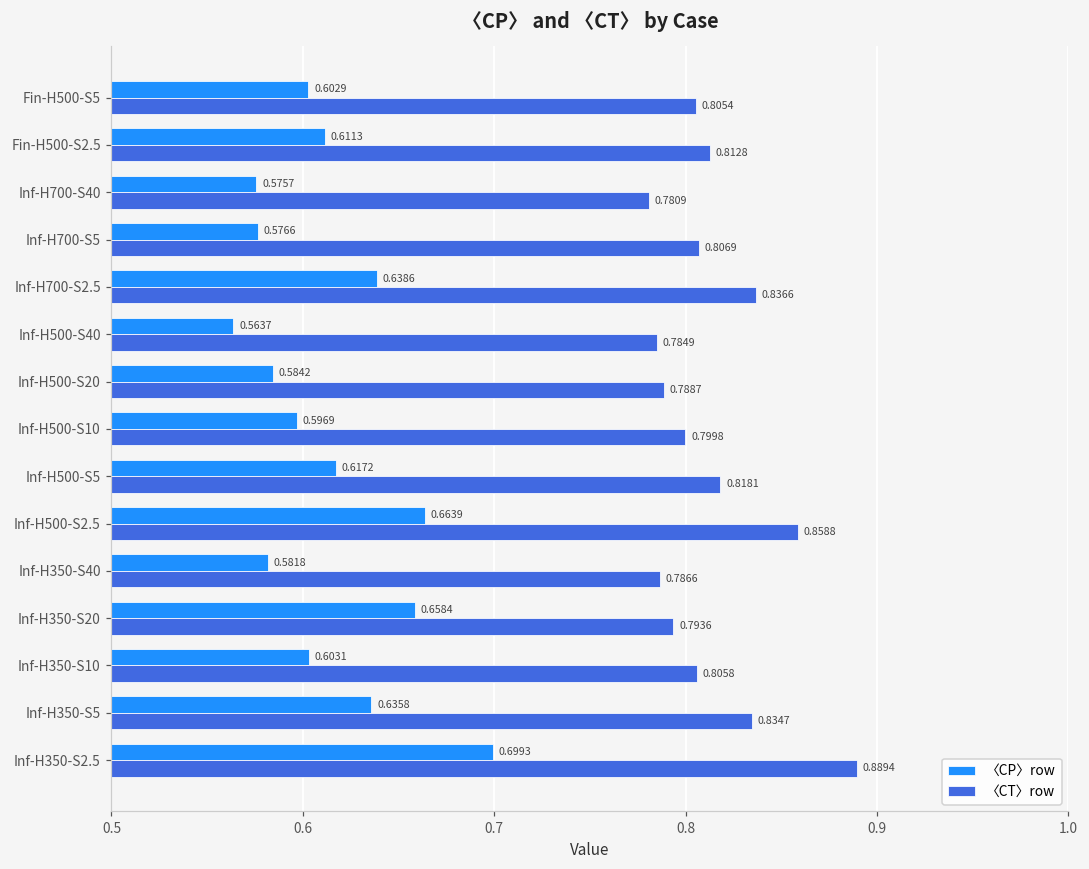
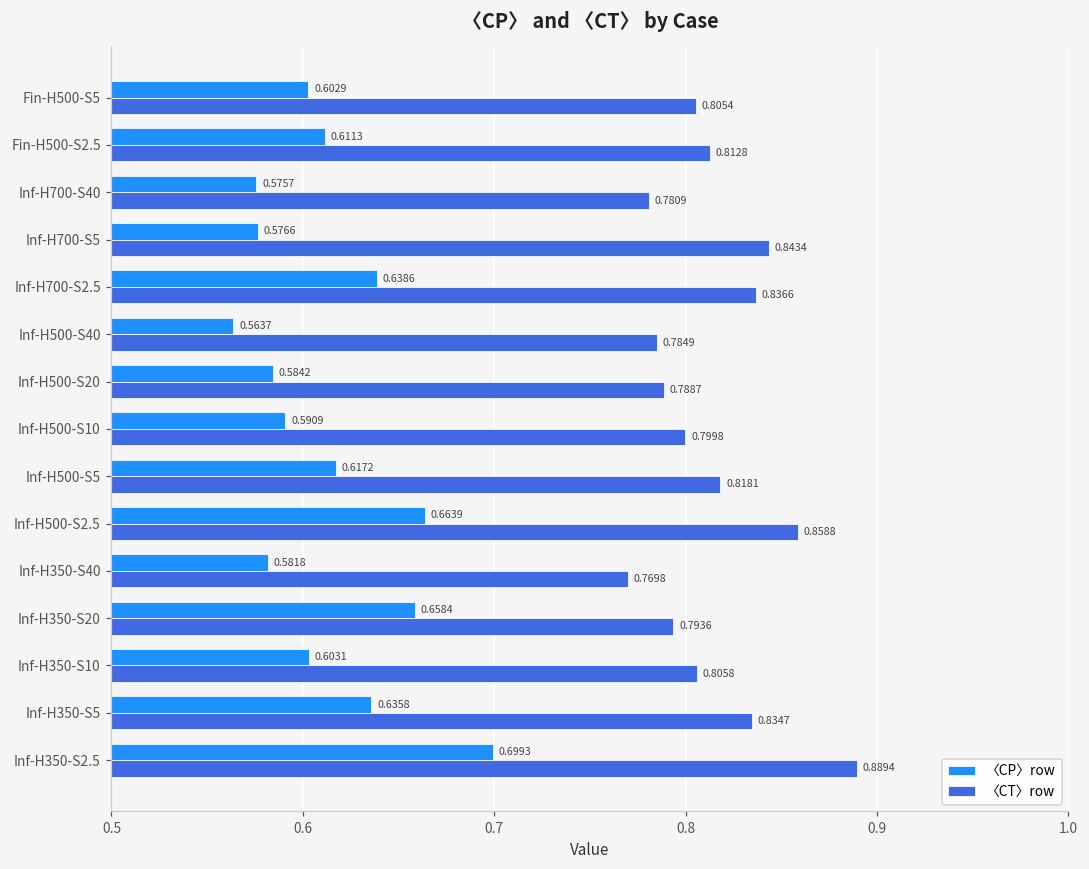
〈CT〉row, Inf-H700-S5: 0.8069 -> 0.8434
〈CP〉row, Inf-H500-S10: 0.5969 -> 0.5909
〈CT〉row, Inf-H350-S40: 0.7866 -> 0.7698
